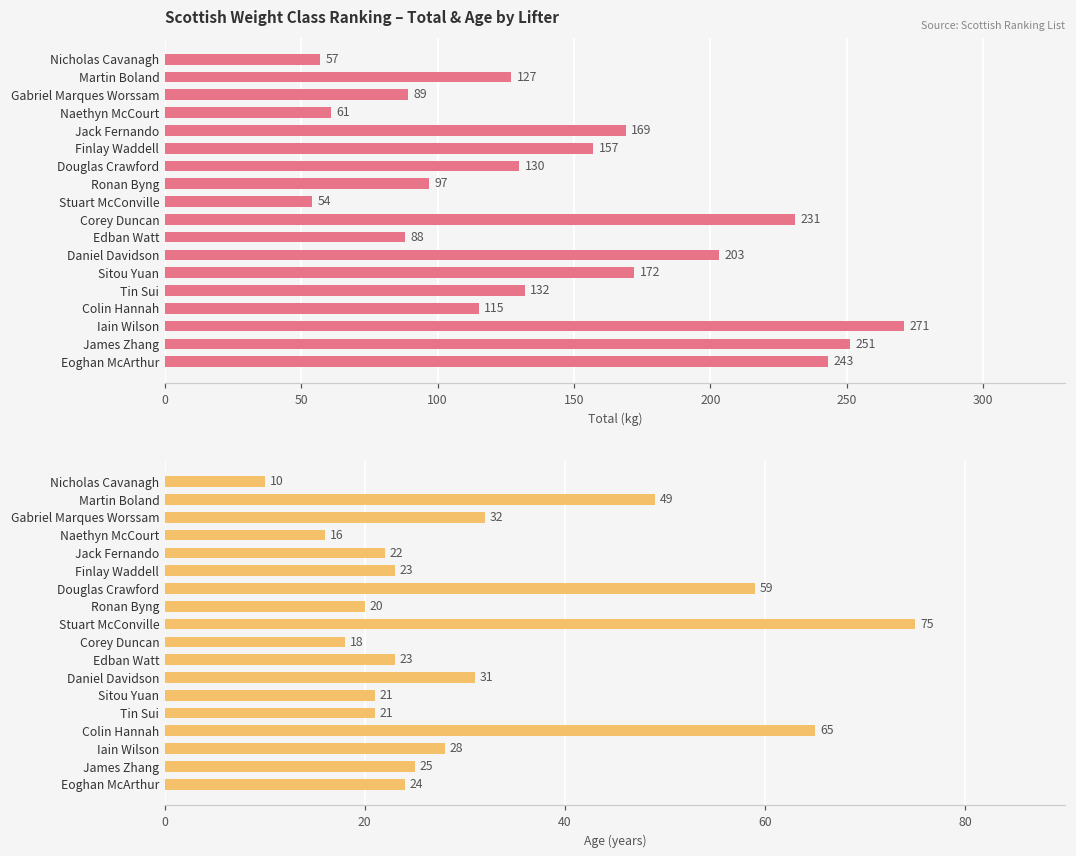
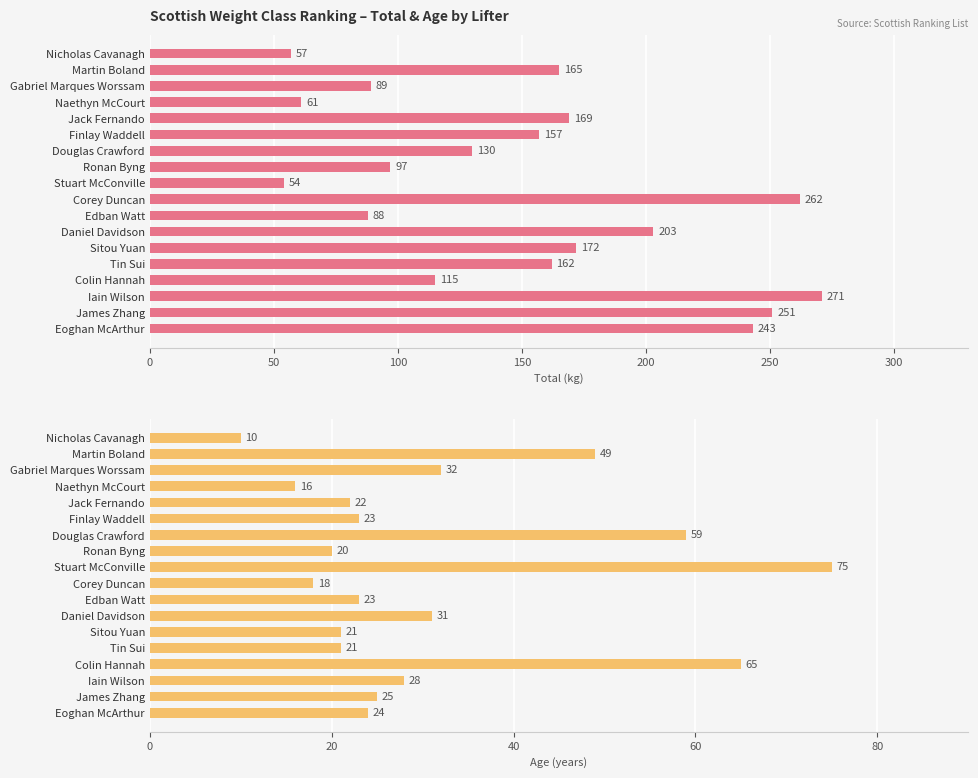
Scottish Weight Class Ranking – Total & Age by Lifter, Martin Boland: 127 -> 165
Scottish Weight Class Ranking – Total & Age by Lifter, Corey Duncan: 231 -> 262
Scottish Weight Class Ranking – Total & Age by Lifter, Tin Sui: 132 -> 162
